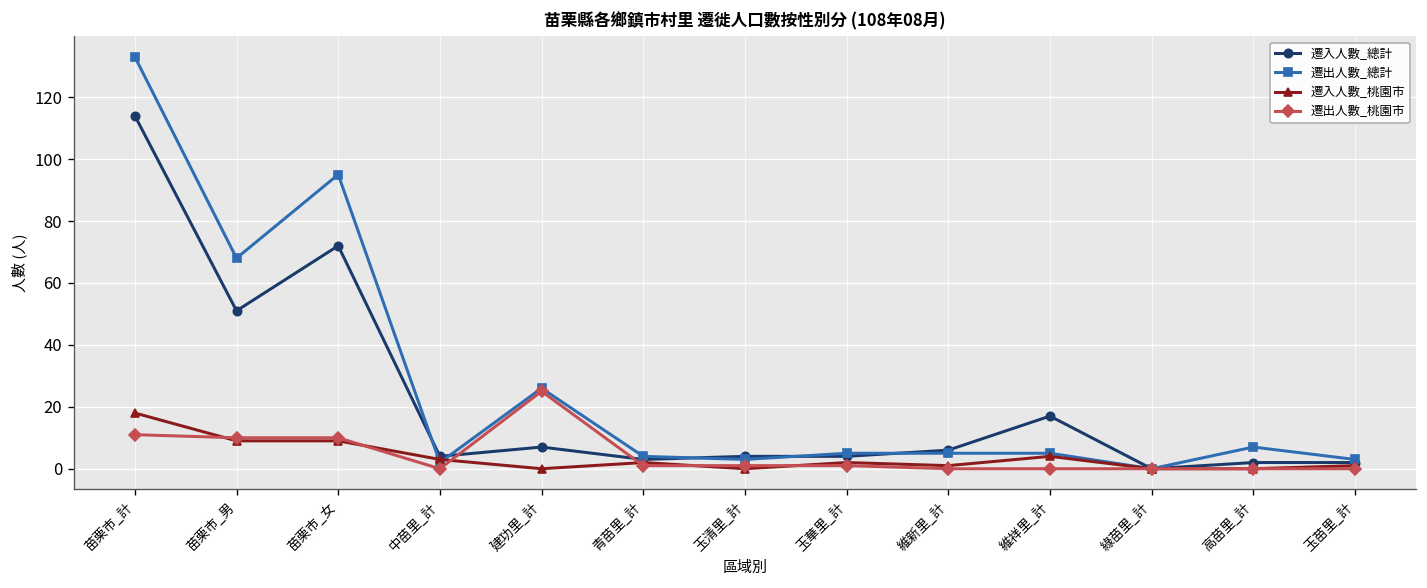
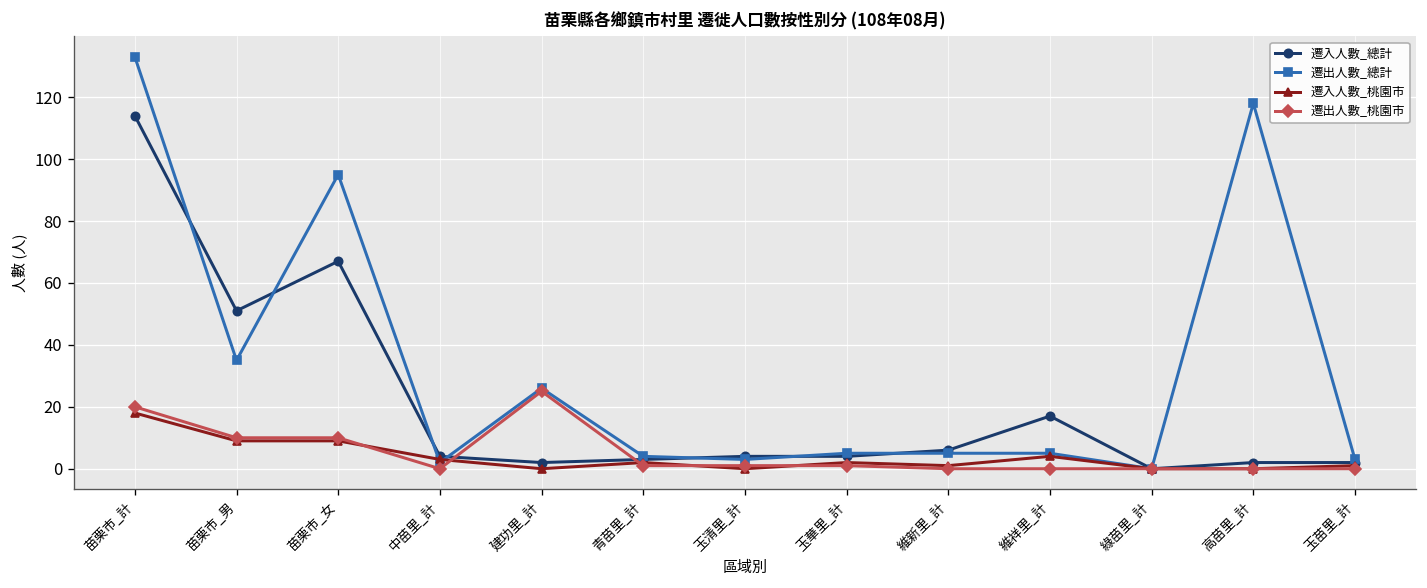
遷出人數_桃園市, 苗栗市_計: 11 -> 20
遷出人數_總計, 苗栗市_男: 68 -> 35
遷入人數_總計, 苗栗市_女: 72 -> 67
遷入人數_總計, 建功里_計: 7 -> 2
遷出人數_總計, 高苗里_計: 7 -> 118
